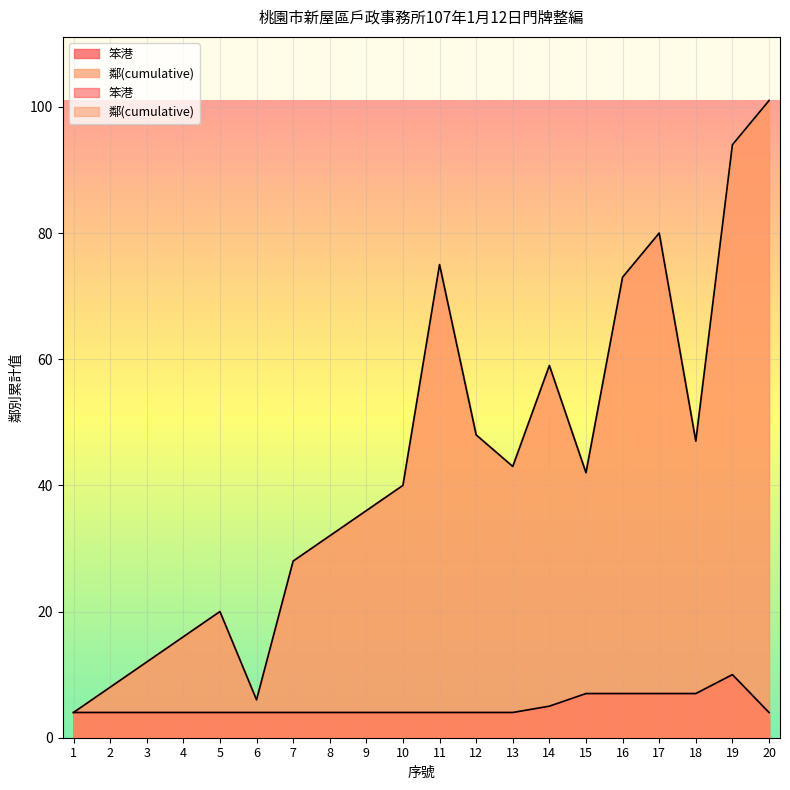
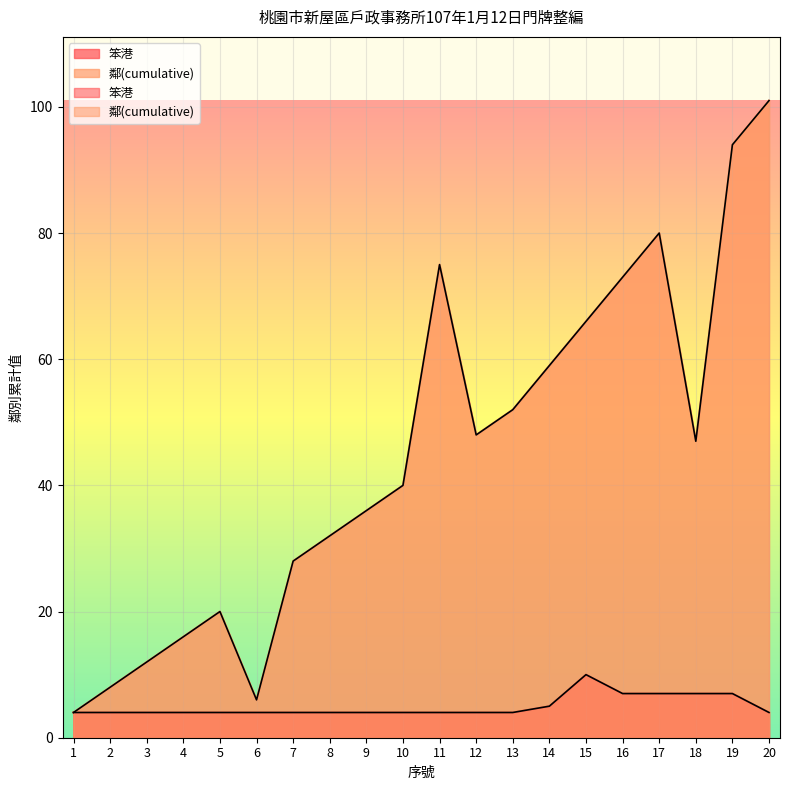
鄰(cumulative), 13: 43 -> 52
笨港, 15: 7 -> 10
鄰(cumulative), 15: 42 -> 66
笨港, 19: 10 -> 7
